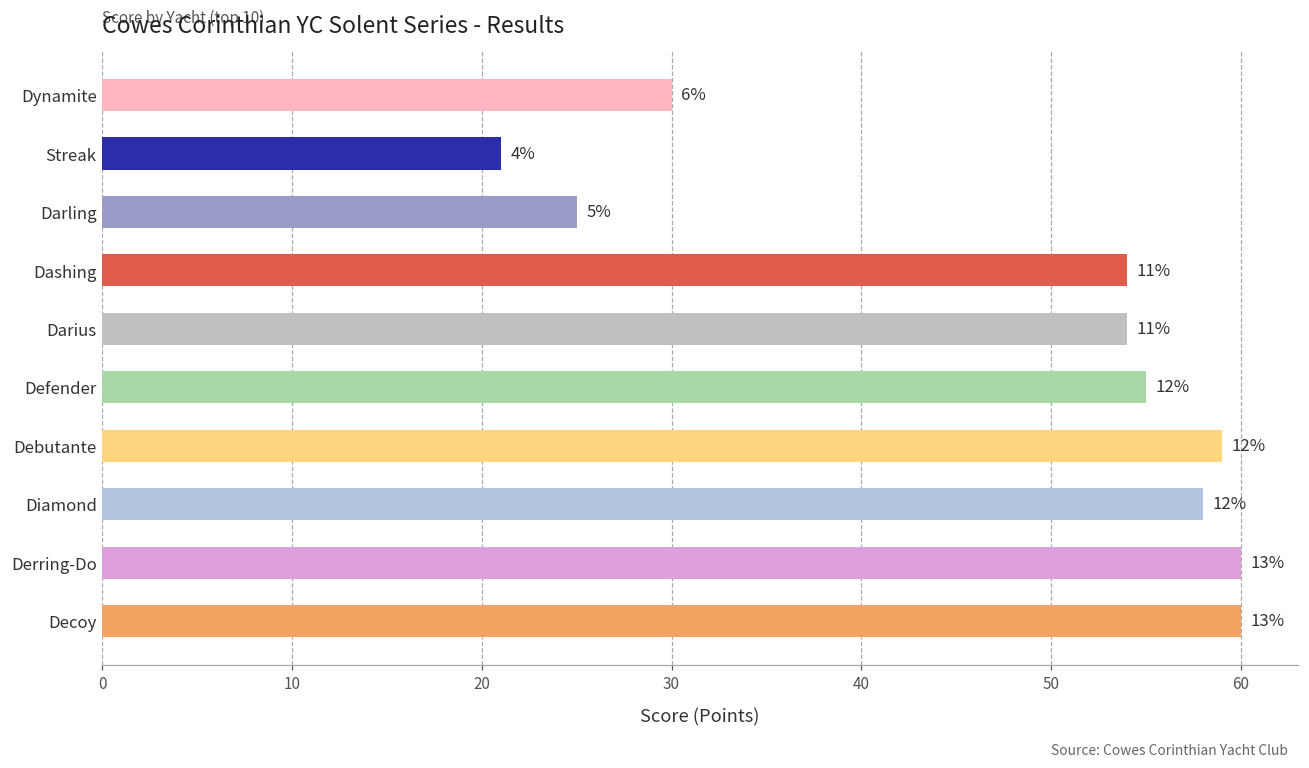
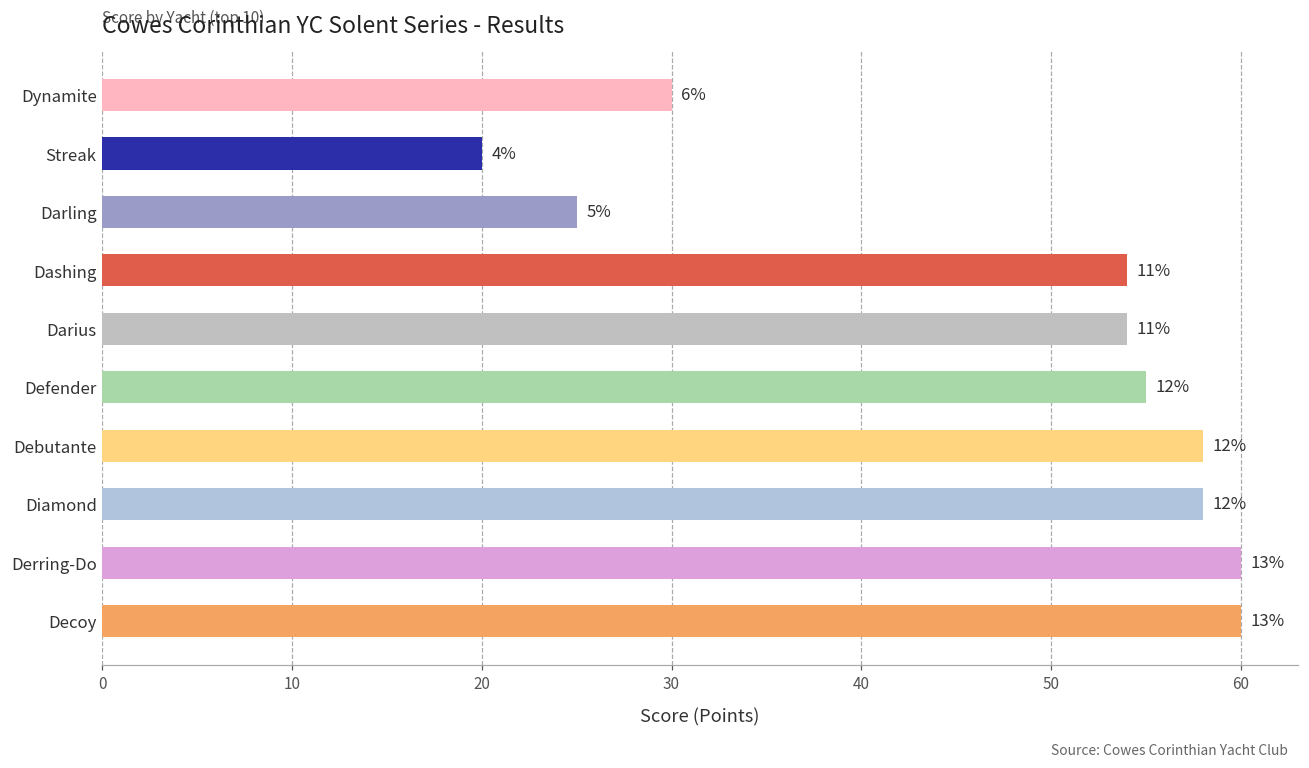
Streak: 21 -> 20
Debutante: 59 -> 58
